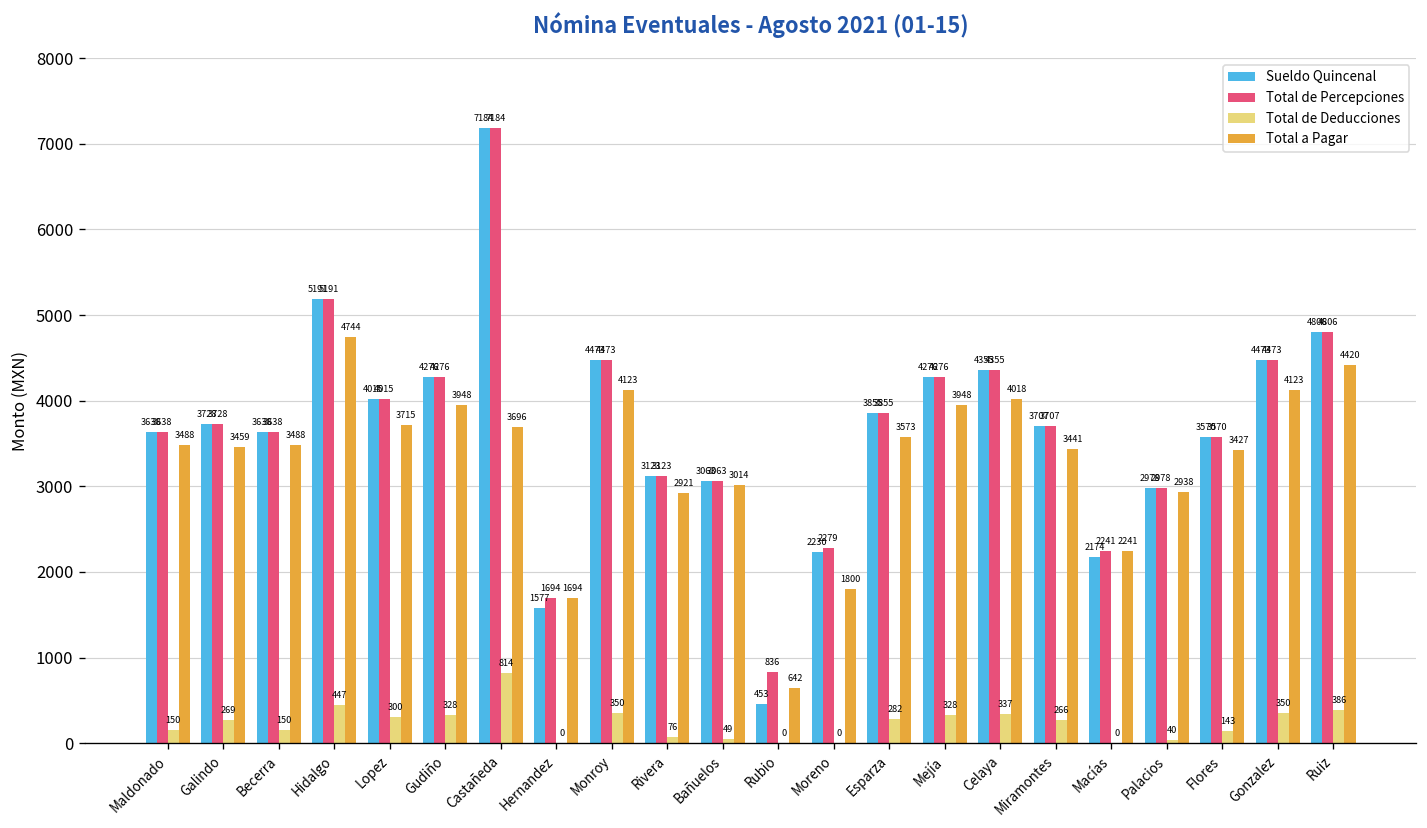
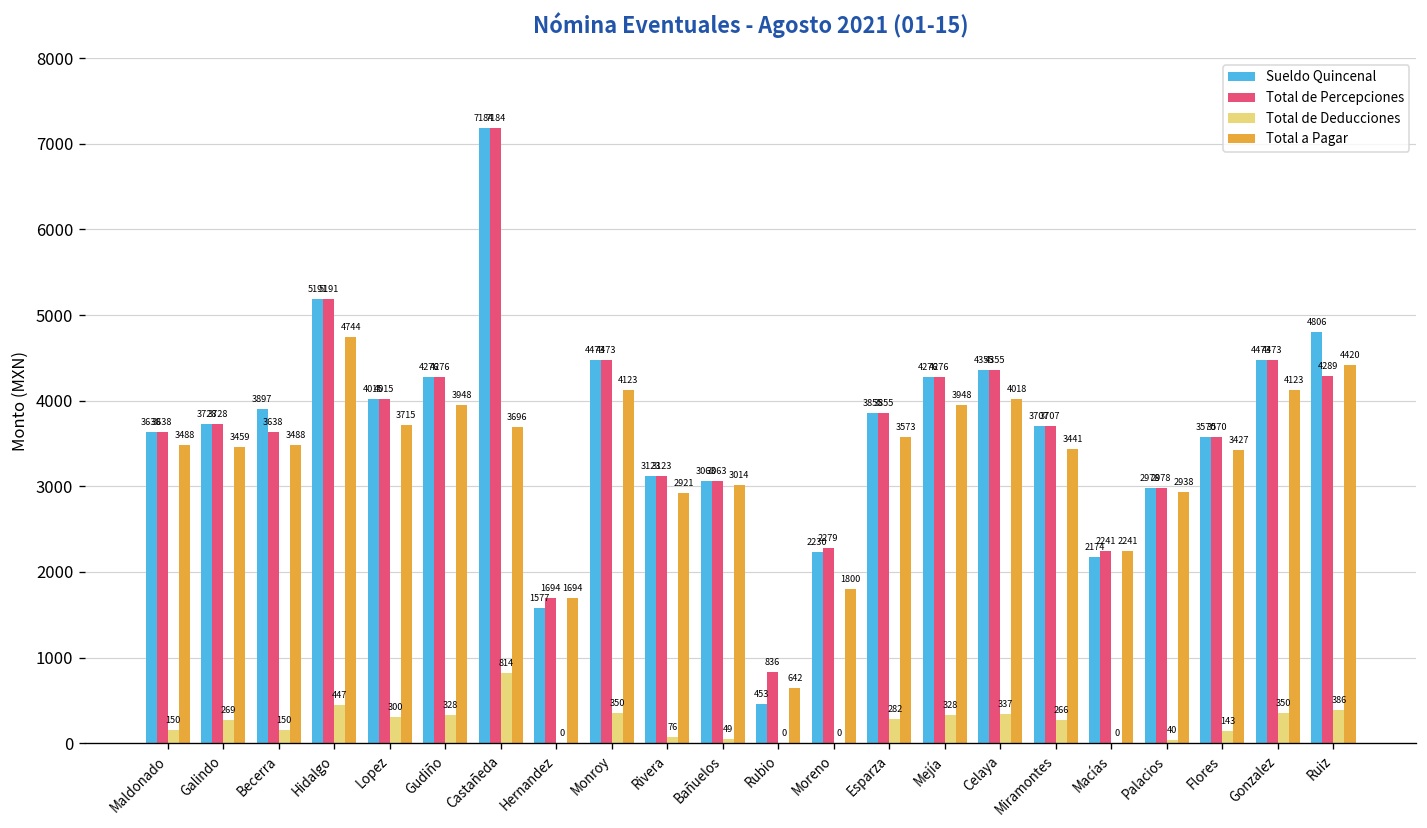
Sueldo Quincenal, Becerra: 3638 -> 3897
Total de Percepciones, Ruiz: 4806 -> 4289
